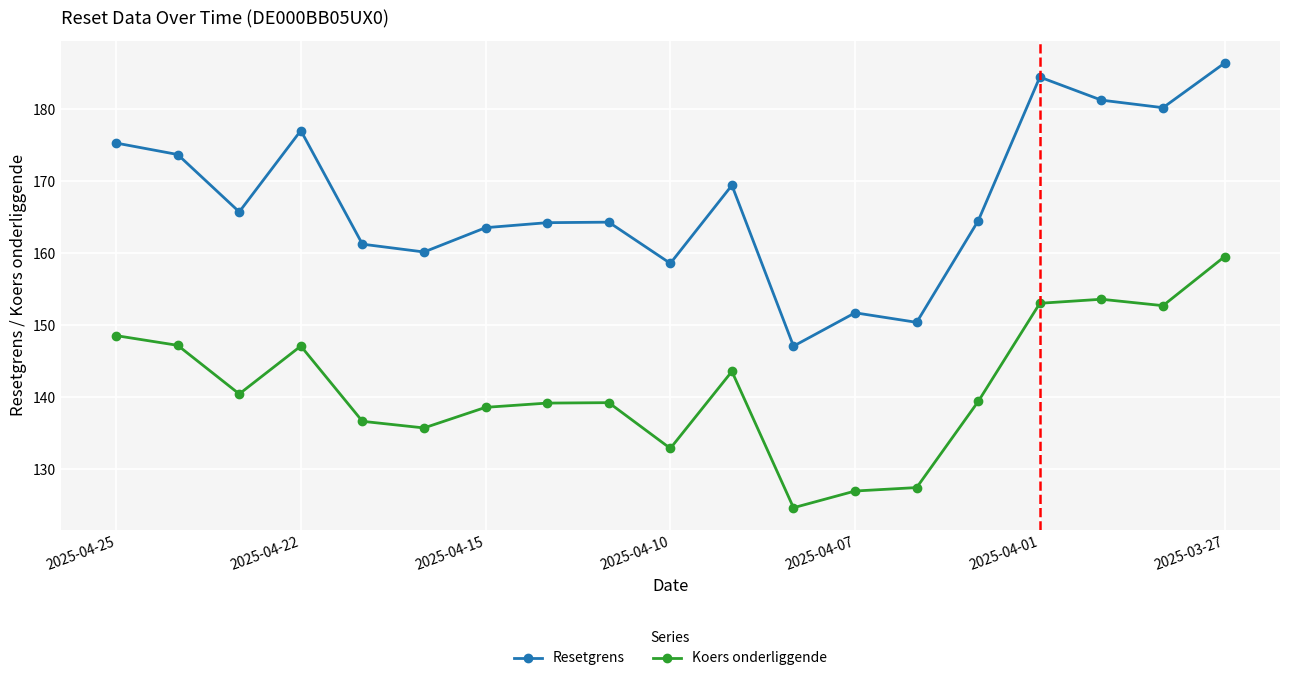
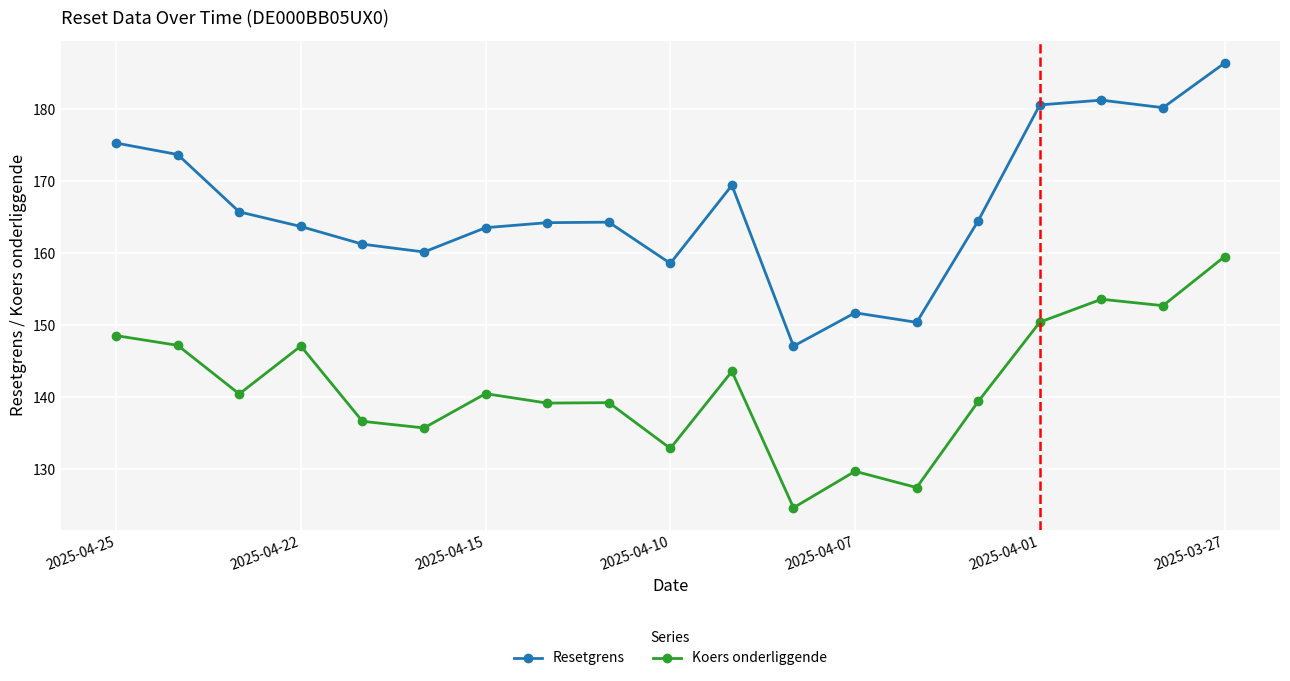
Resetgrens, 2025-04-22: 177 -> 164
Koers onderliggende, 2025-04-15: 139 -> 141
Koers onderliggende, 2025-04-07: 127 -> 130
Resetgrens, 2025-04-01: 184 -> 181
Koers onderliggende, 2025-04-01: 153 -> 150
